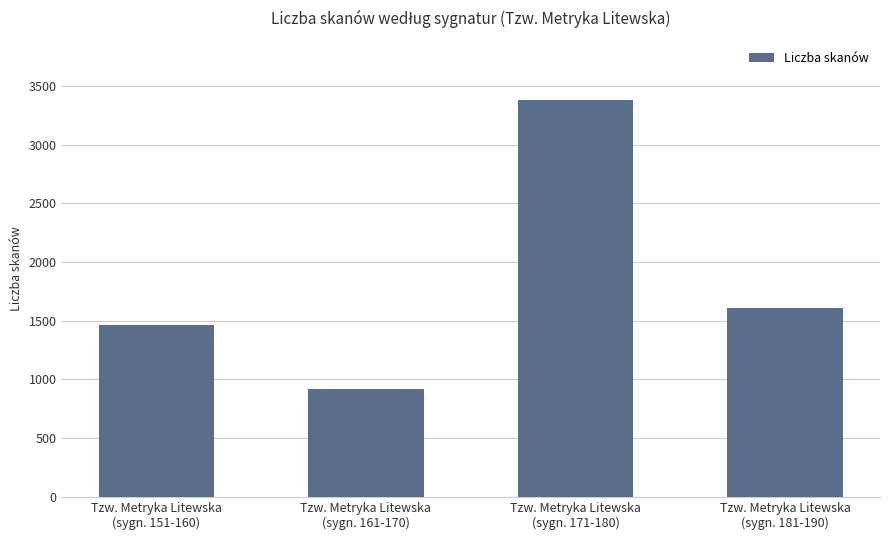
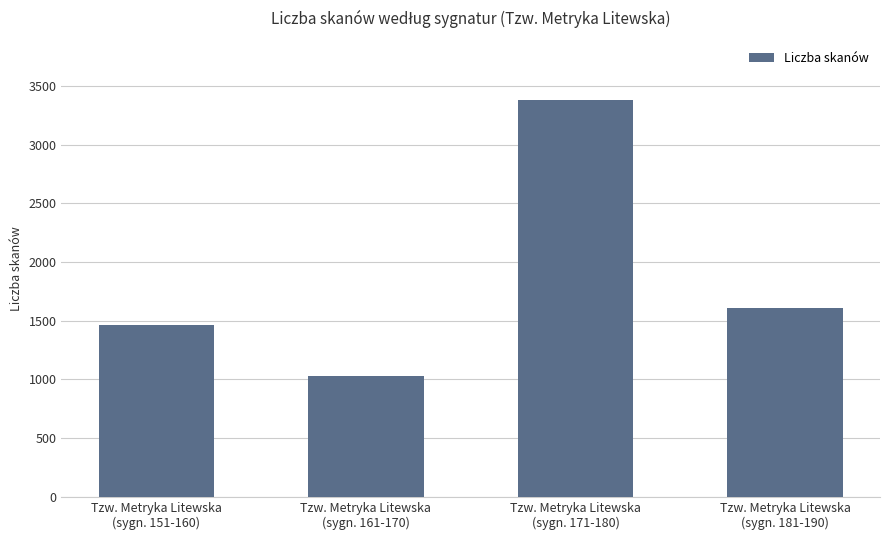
Tzw. Metryka Litewska (sygn. 161-170): 920 -> 1030
